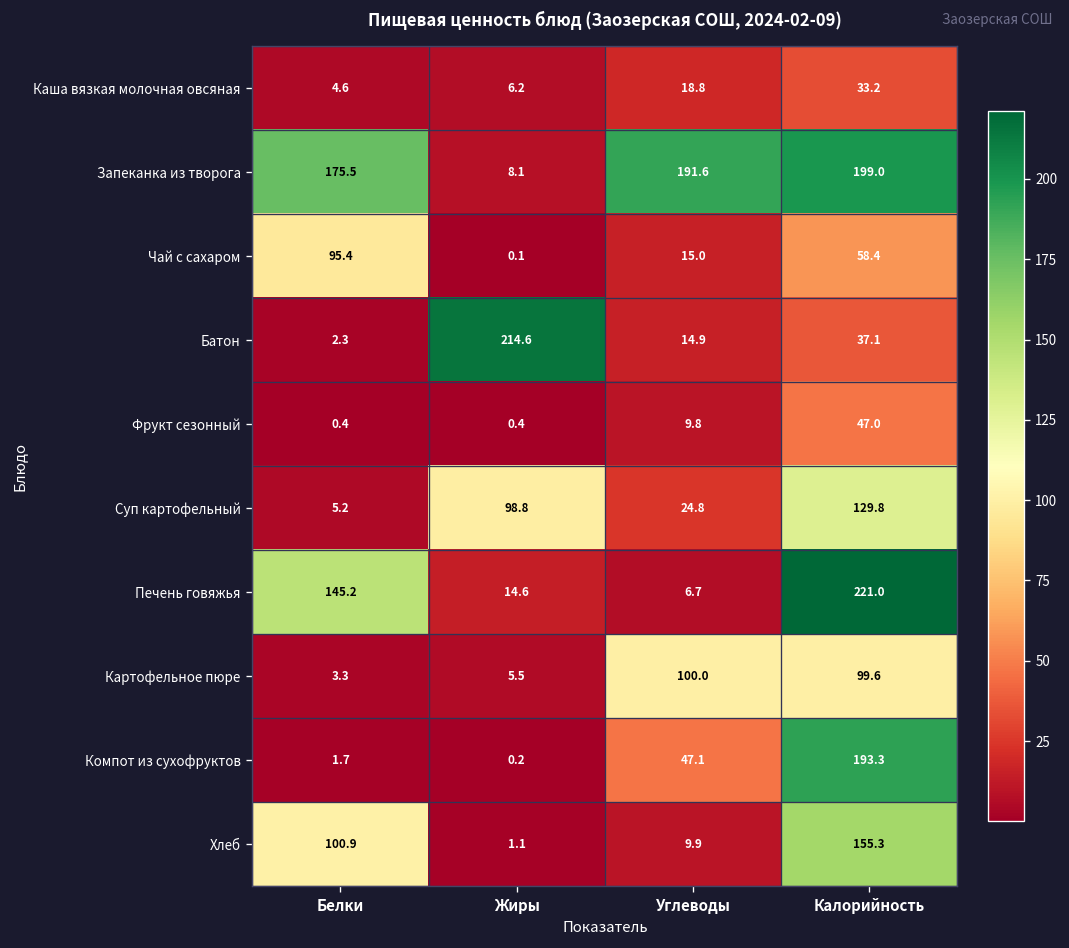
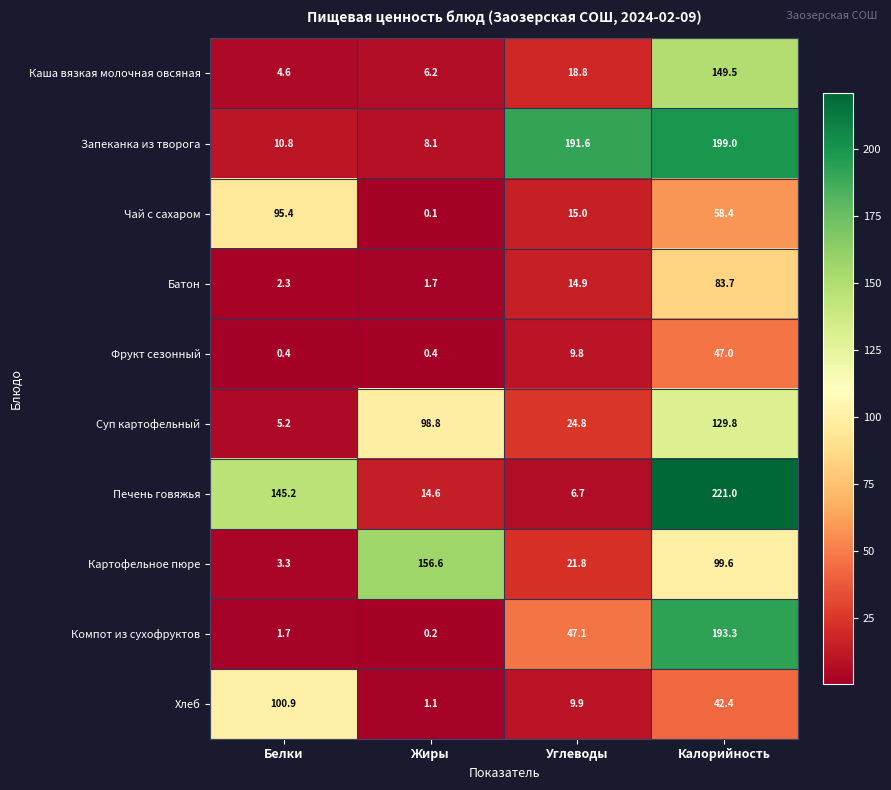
Каша вязкая молочная овсяная, Калорийность: 33.2 -> 149.5
Запеканка из творога, Белки: 175.5 -> 10.8
Батон, Жиры: 214.6 -> 1.7
Батон, Калорийность: 37.1 -> 83.7
Картофельное пюре, Жиры: 5.5 -> 156.6
Картофельное пюре, Углеводы: 100.0 -> 21.8
Хлеб, Калорийность: 155.3 -> 42.4
